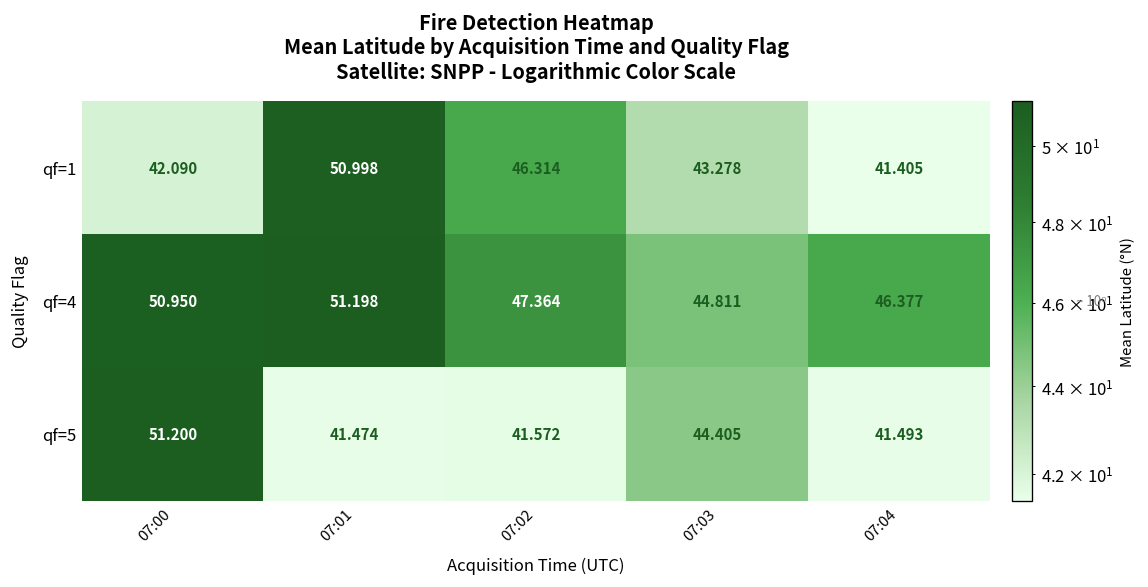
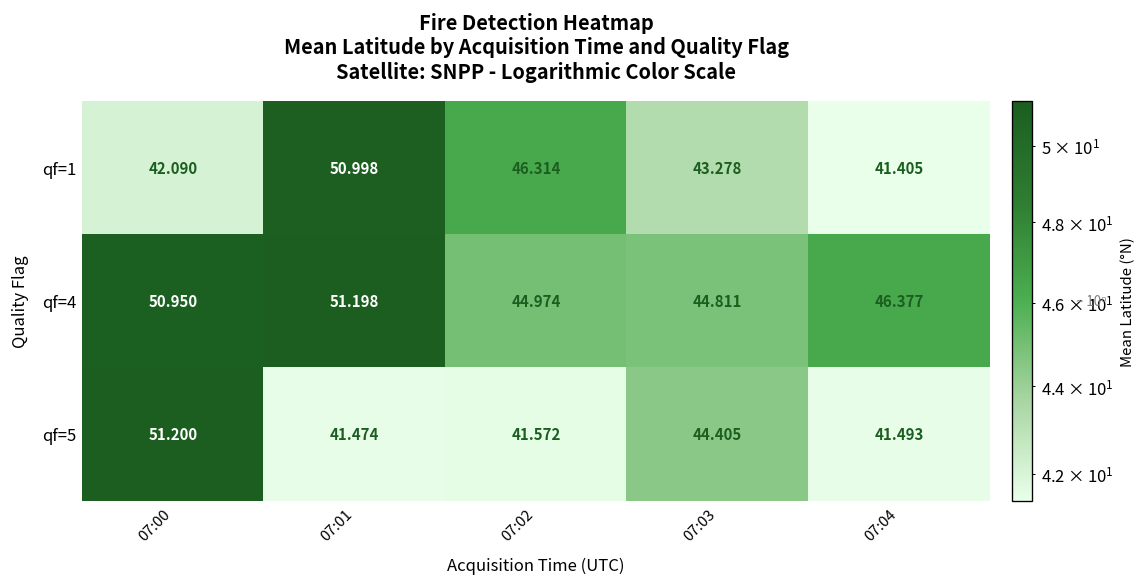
qf=4, 07:02: 47.364 -> 44.974
